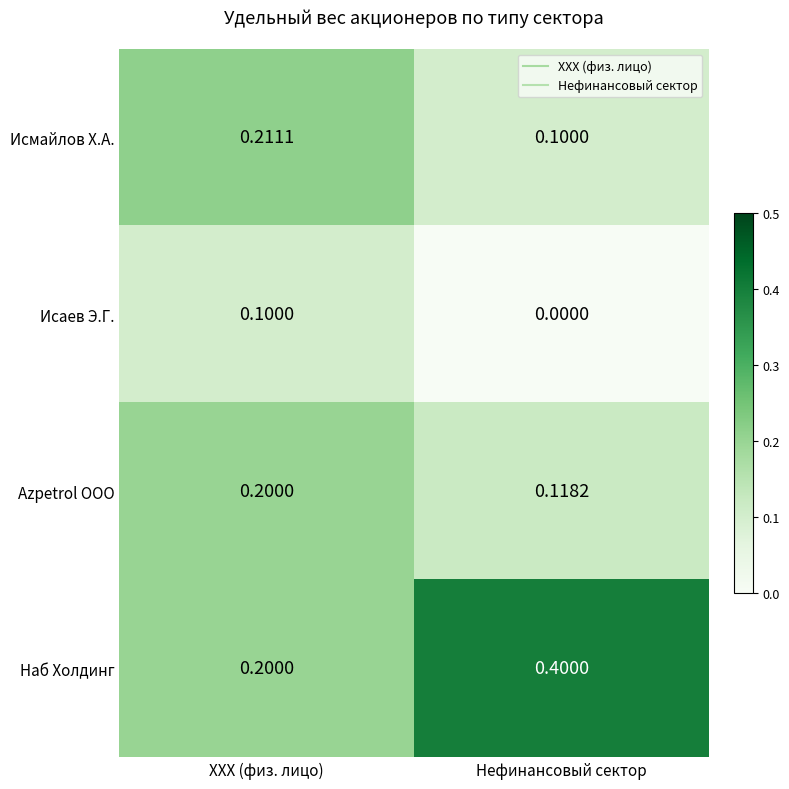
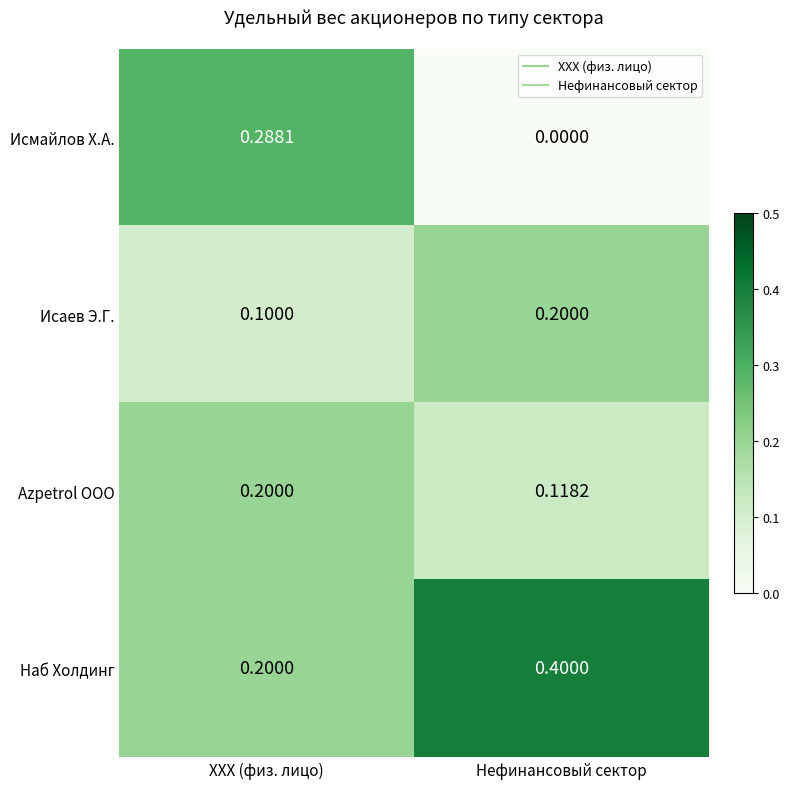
Исмайлов Х.А., XXX (физ. лицо): 0.2111 -> 0.2881
Исмайлов Х.А., Нефинансовый сектор: 0.1000 -> 0.0000
Исаев Э.Г., Нефинансовый сектор: 0.0000 -> 0.2000
